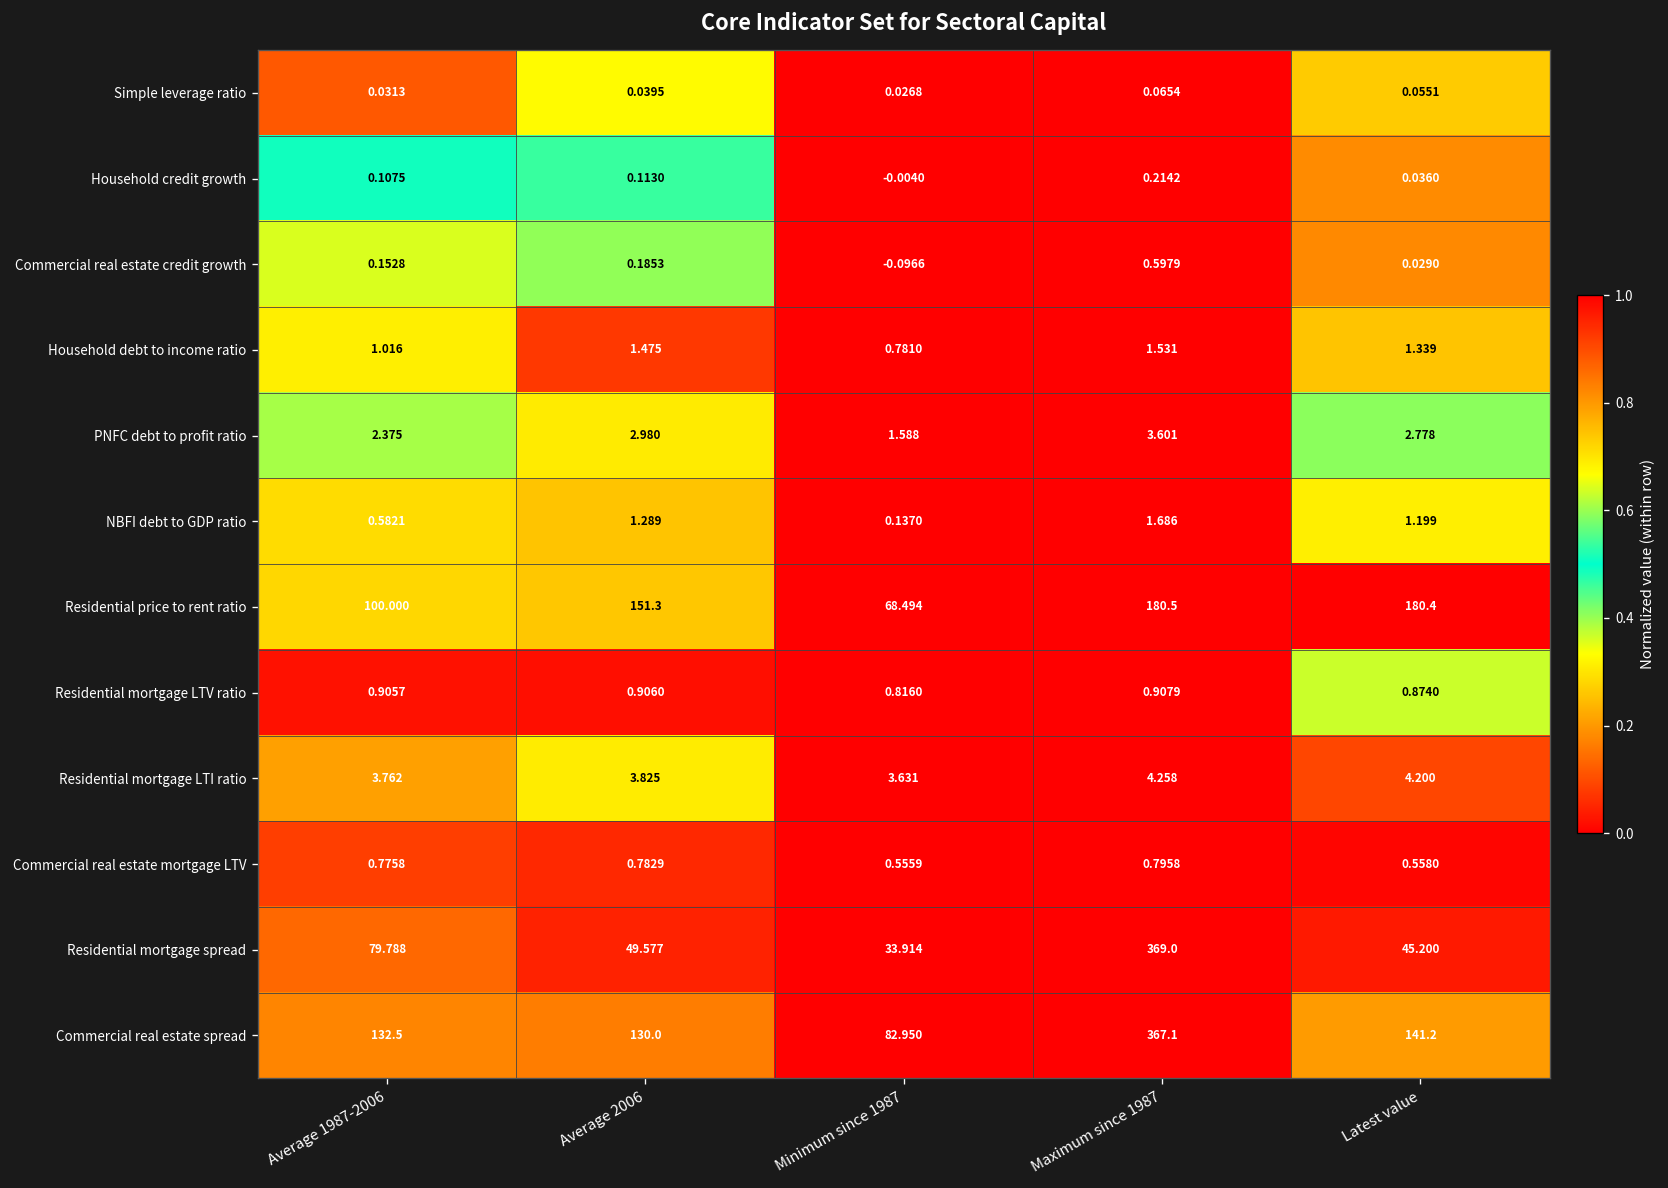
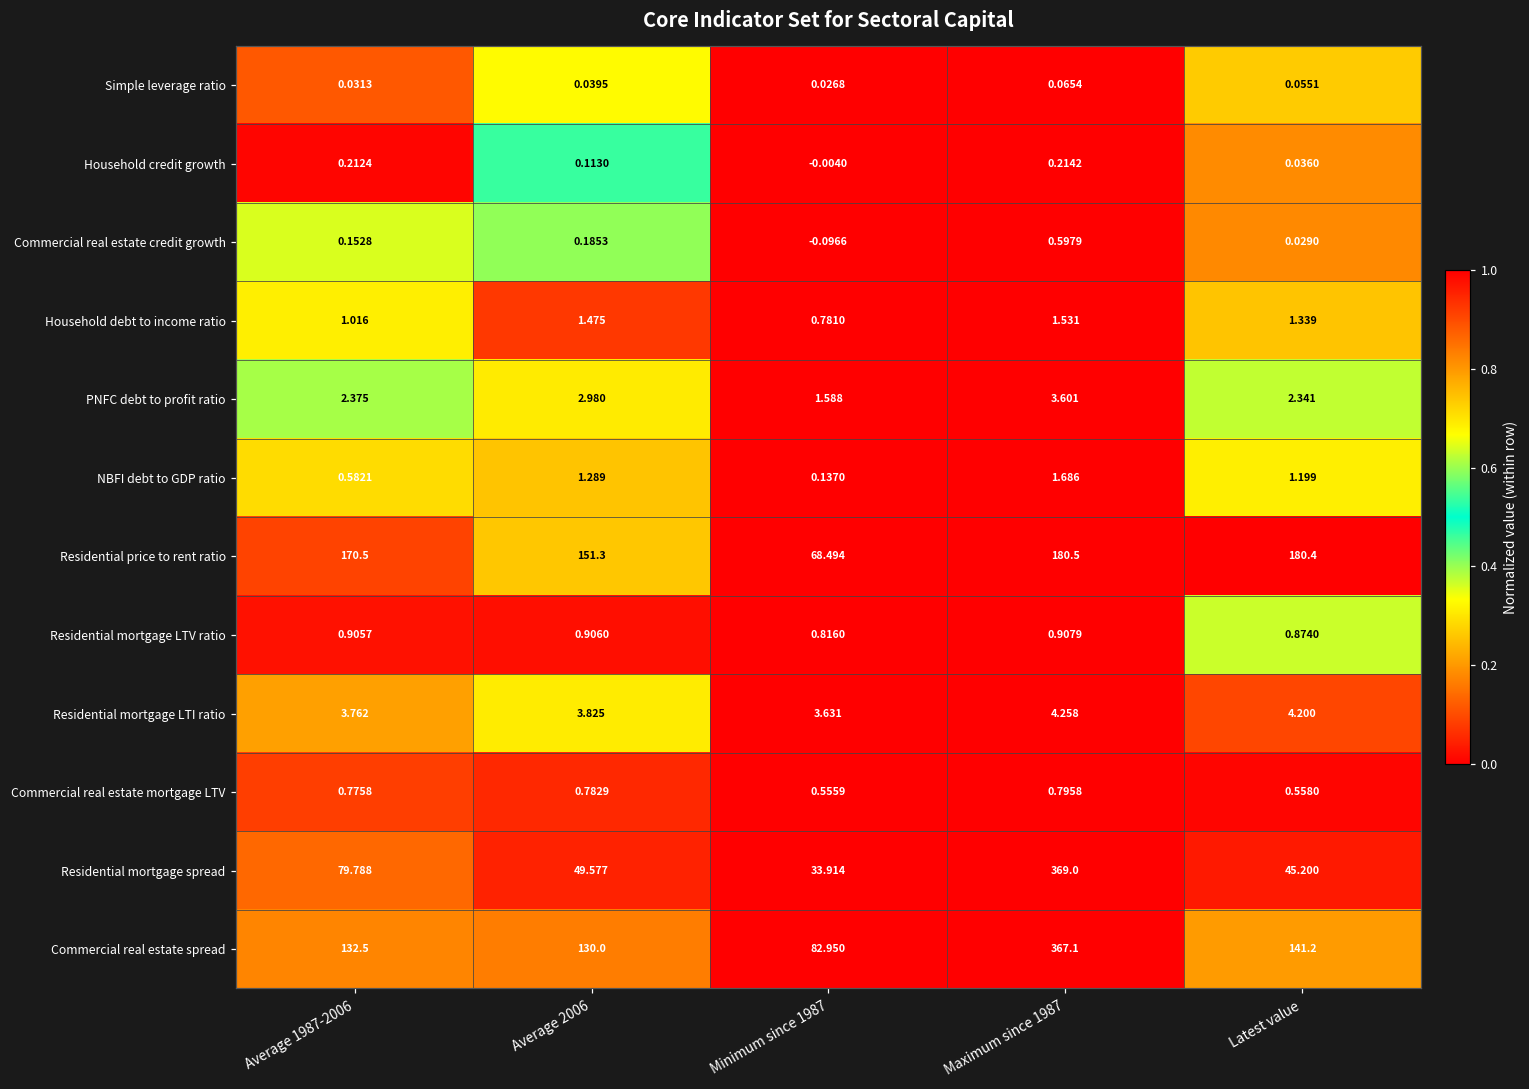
Household credit growth, Average 1987-2006: 0.1075 -> 0.2124
PNFC debt to profit ratio, Latest value: 2.778 -> 2.341
Residential price to rent ratio, Average 1987-2006: 100.000 -> 170.5
